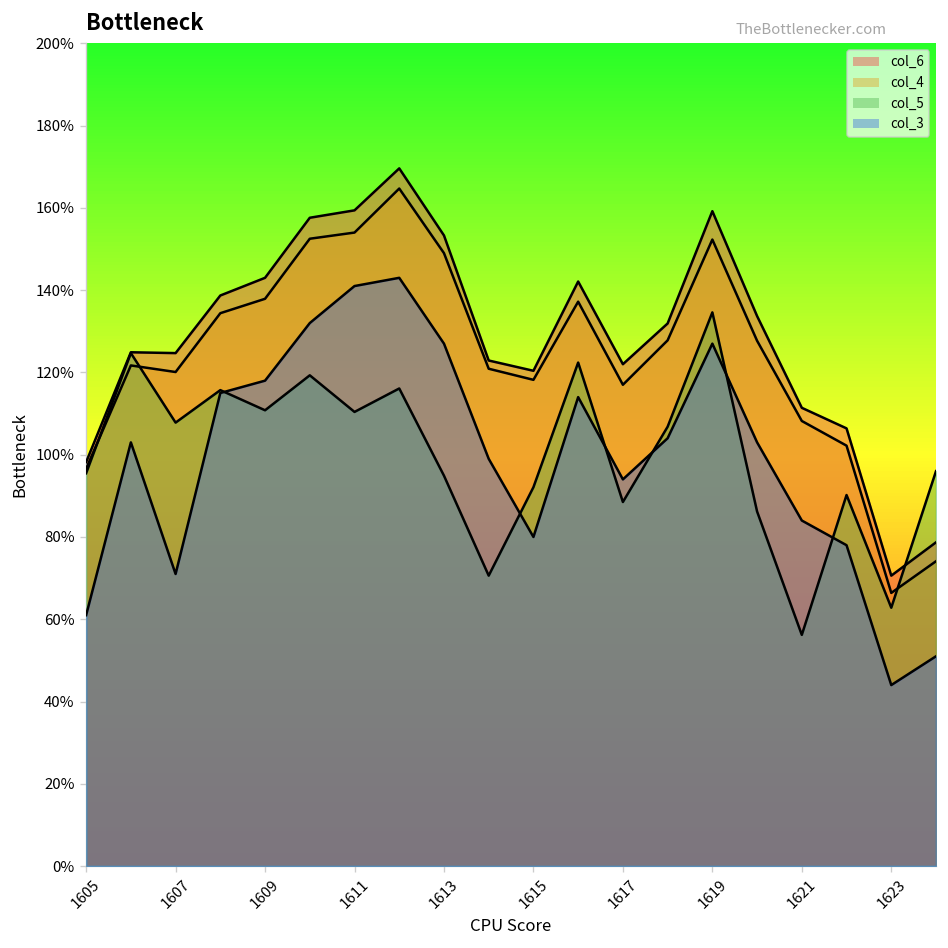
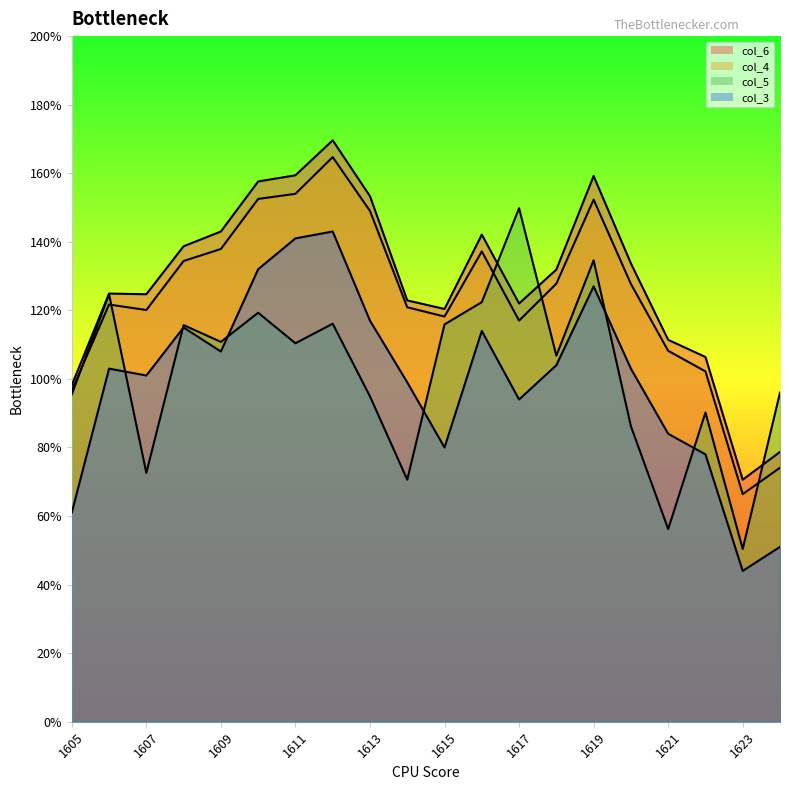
col_5, 1607: 108% -> 73%
col_3, 1607: 71% -> 101%
col_3, 1609: 118% -> 108%
col_3, 1613: 127% -> 117%
col_5, 1615: 92% -> 116%
col_5, 1617: 89% -> 150%
col_5, 1623: 63% -> 50%
